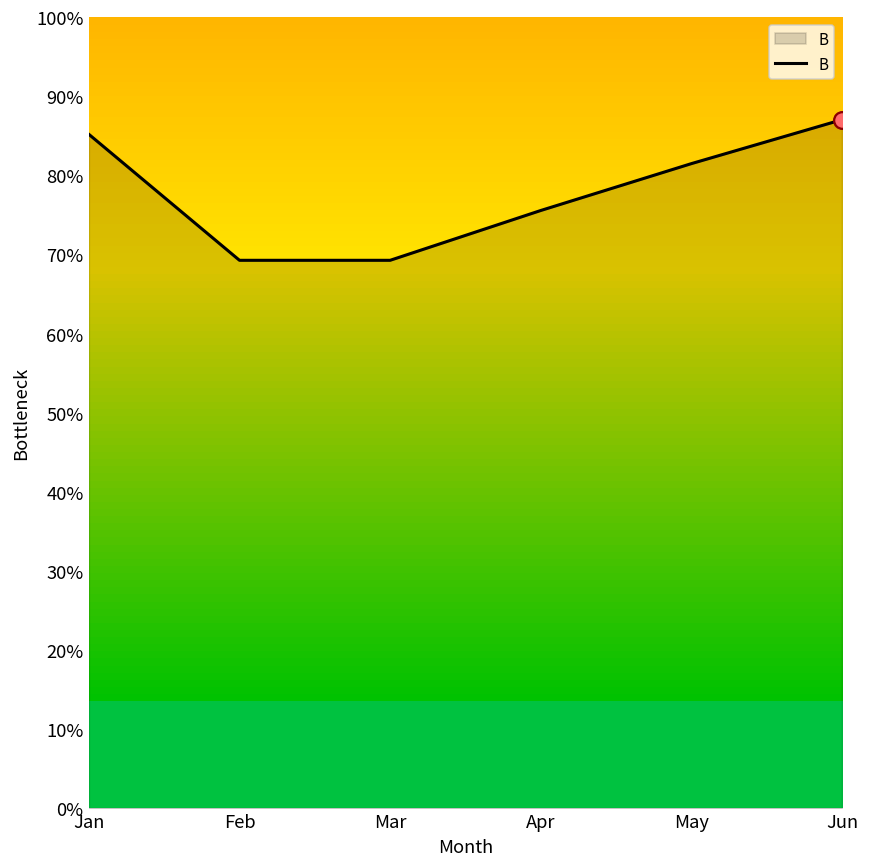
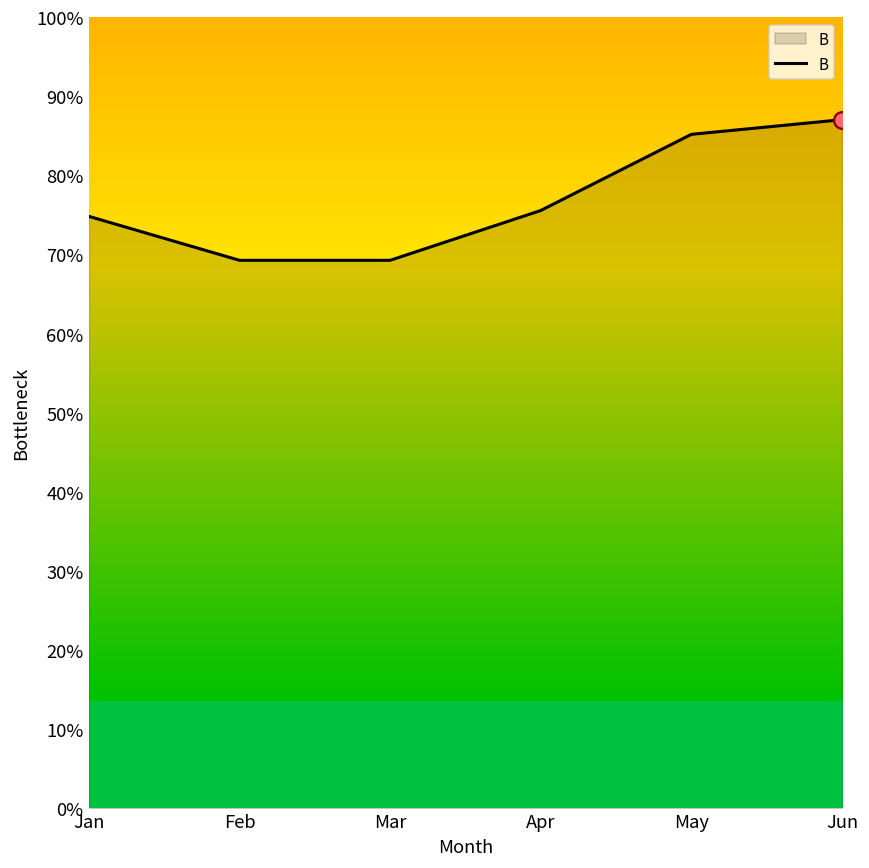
B, Jan: 85% -> 75%
B, May: 81% -> 85%
